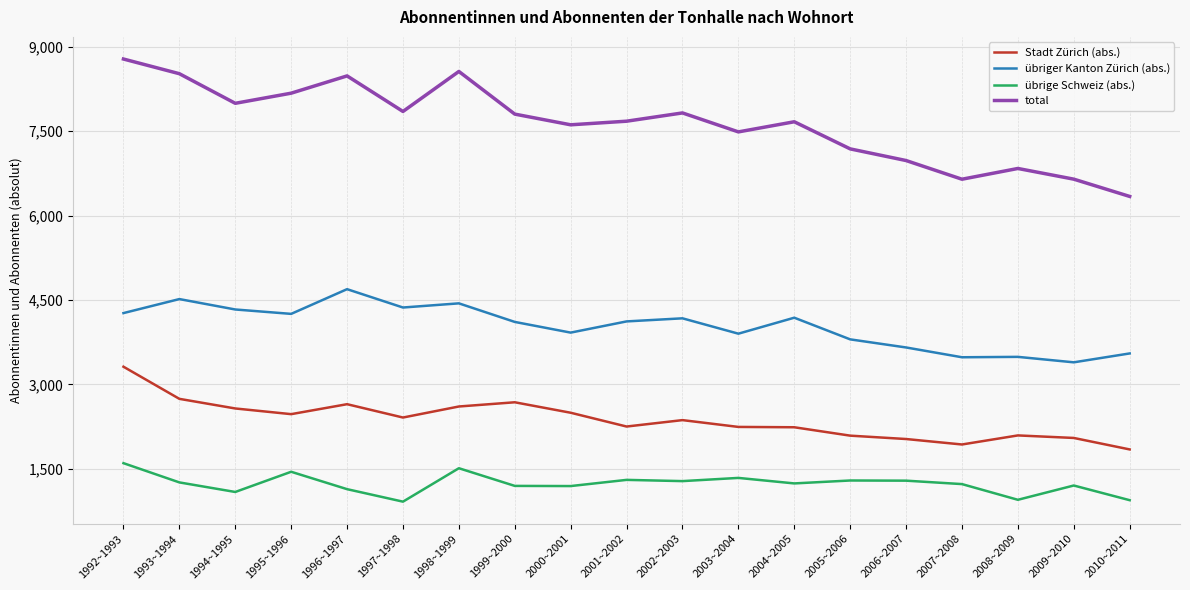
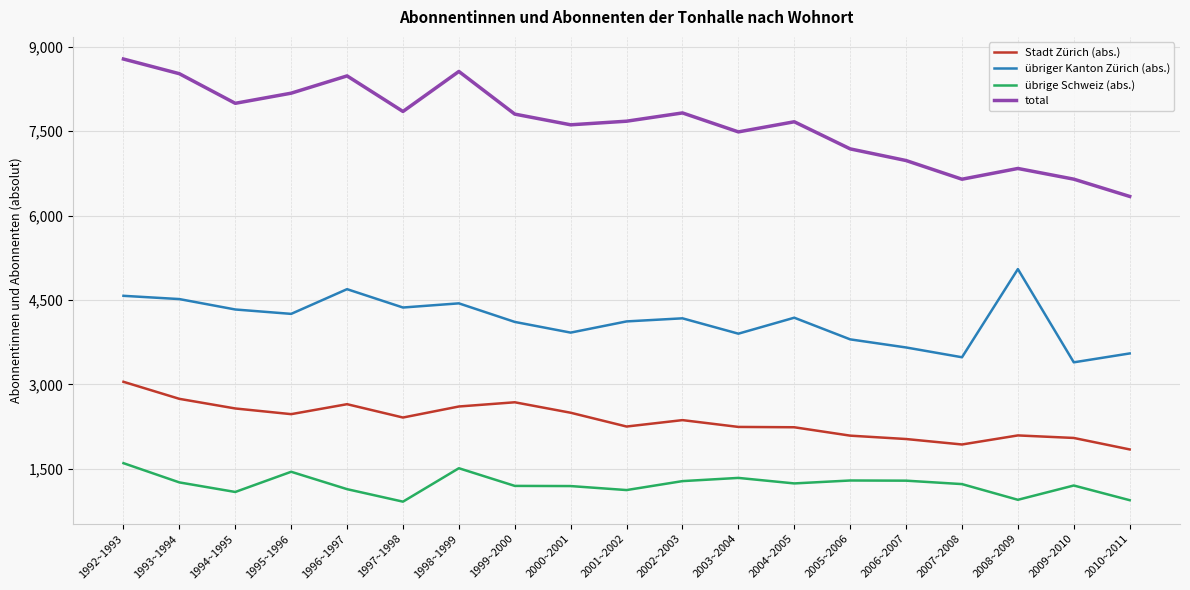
Stadt Zürich (abs.), 1992~1993: 3,300 -> 3,000
übriger Kanton Zürich (abs.), 1992~1993: 4,300 -> 4,600
übrige Schweiz (abs.), 2001~2002: 1,300 -> 1,100
übriger Kanton Zürich (abs.), 2008~2009: 3,500 -> 5,100
